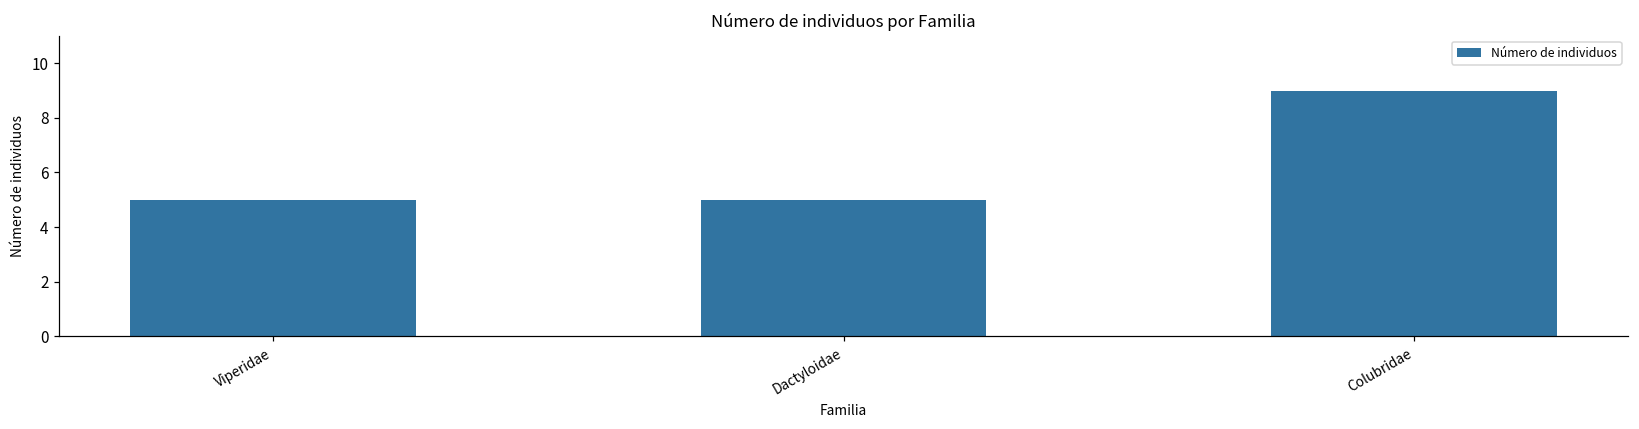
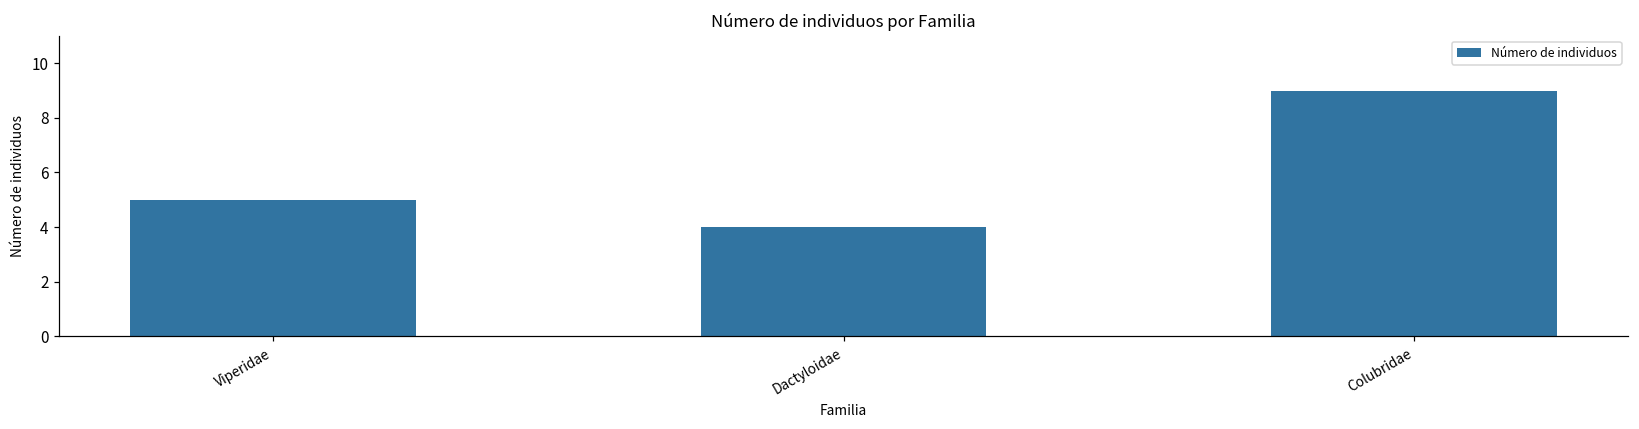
Dactyloidae: 5 -> 4
